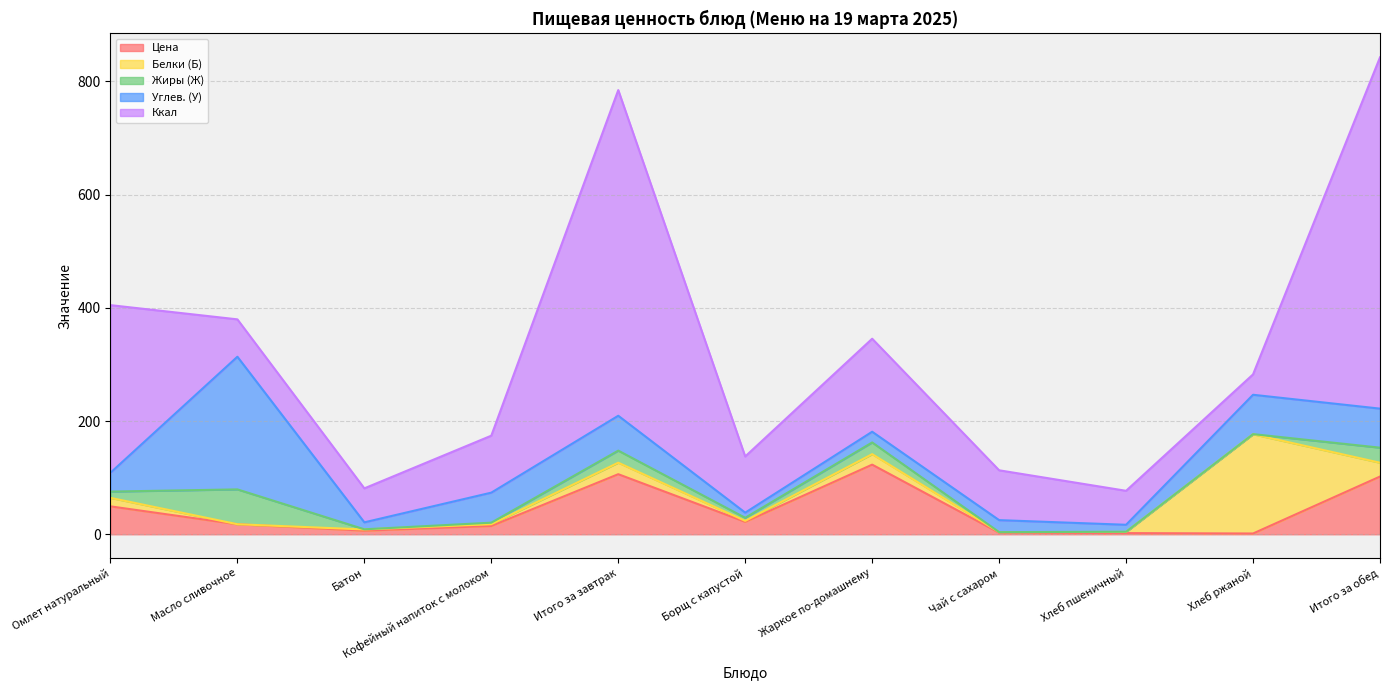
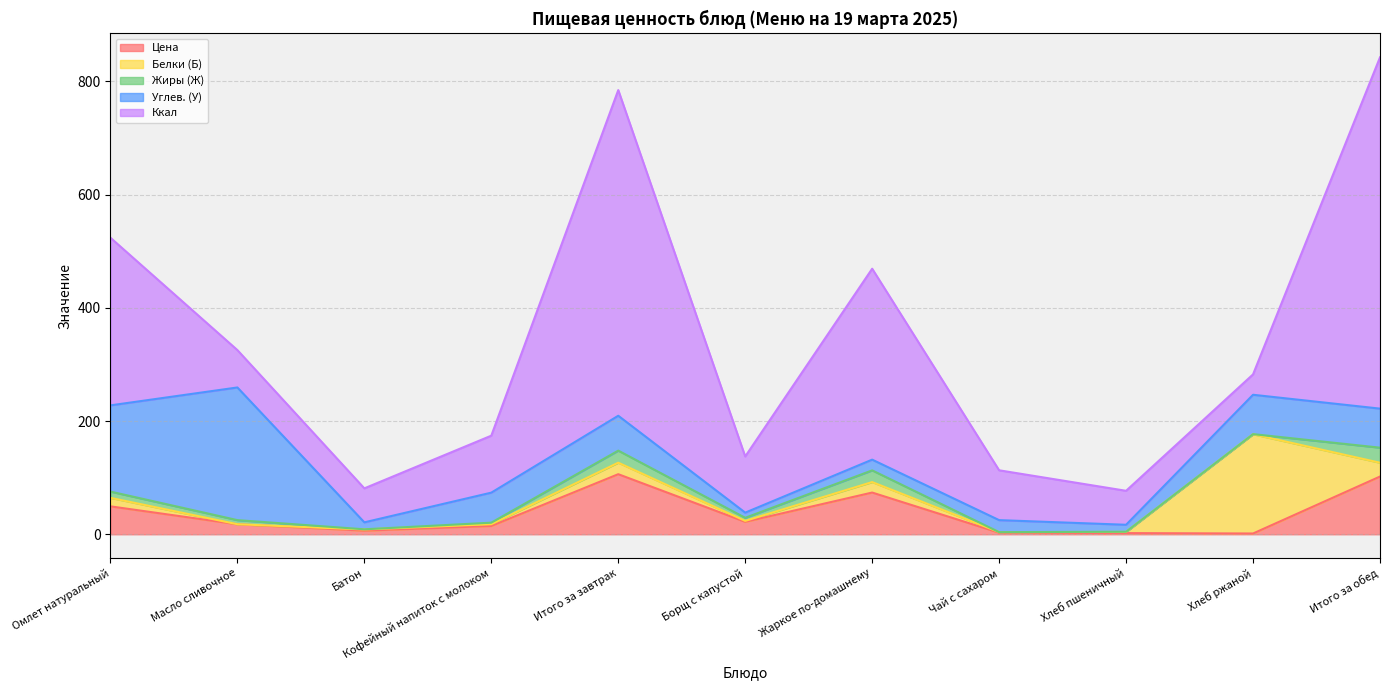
Углев. (У), Омлет натуральный: 30 -> 150
Жиры (Ж), Масло сливочное: 60 -> 10
Цена, Жаркое по-домашнему: 120 -> 70
Ккал, Жаркое по-домашнему: 160 -> 340
